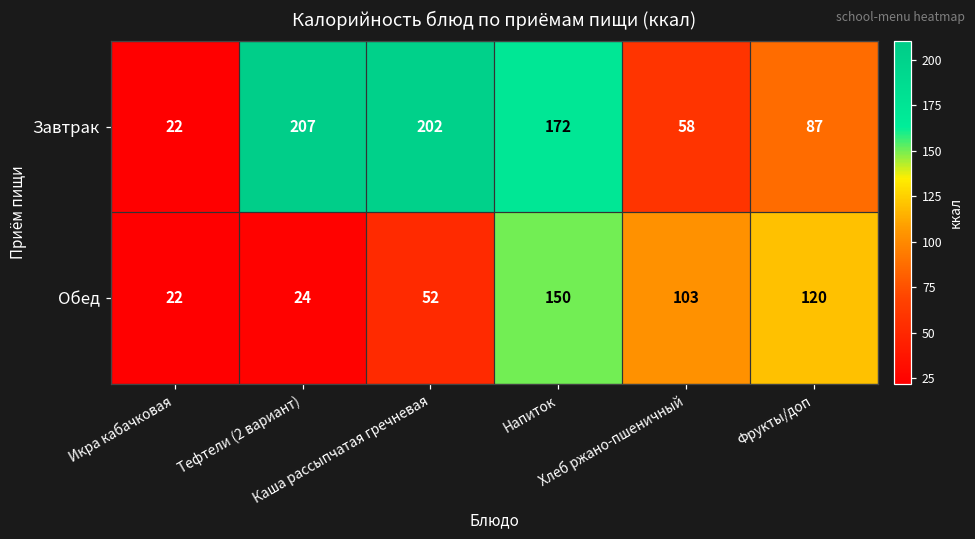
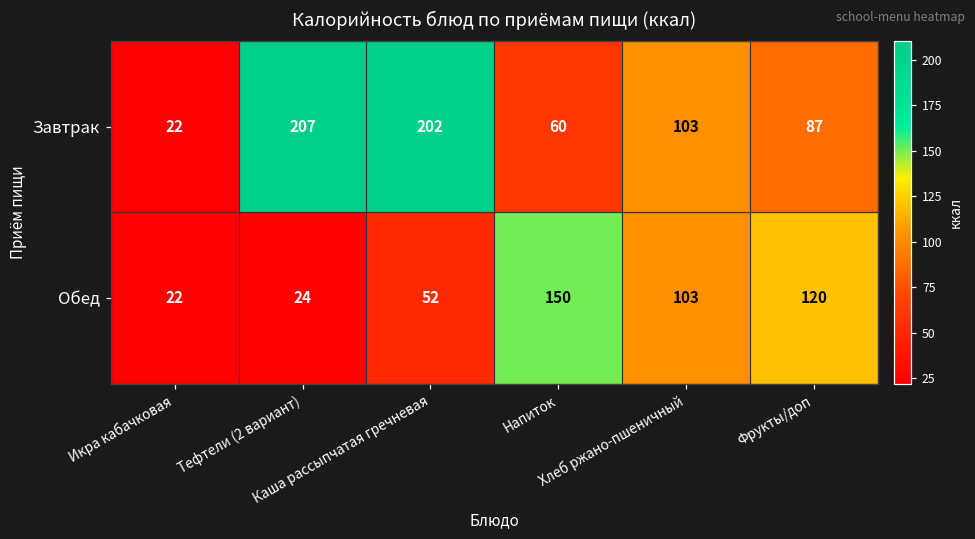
Завтрак, Напиток: 172 -> 60
Завтрак, Хлеб ржано-пшеничный: 58 -> 103
